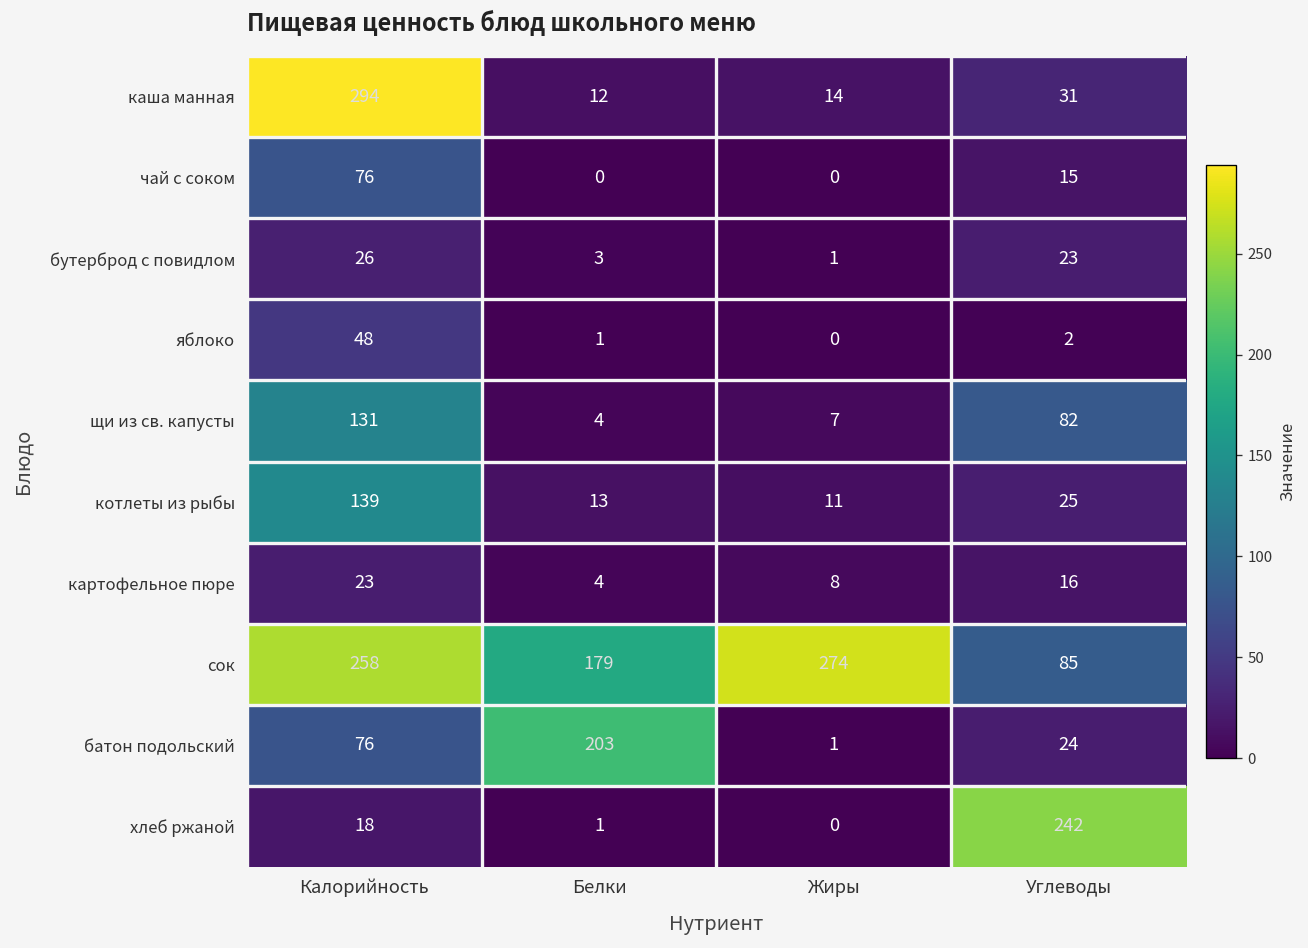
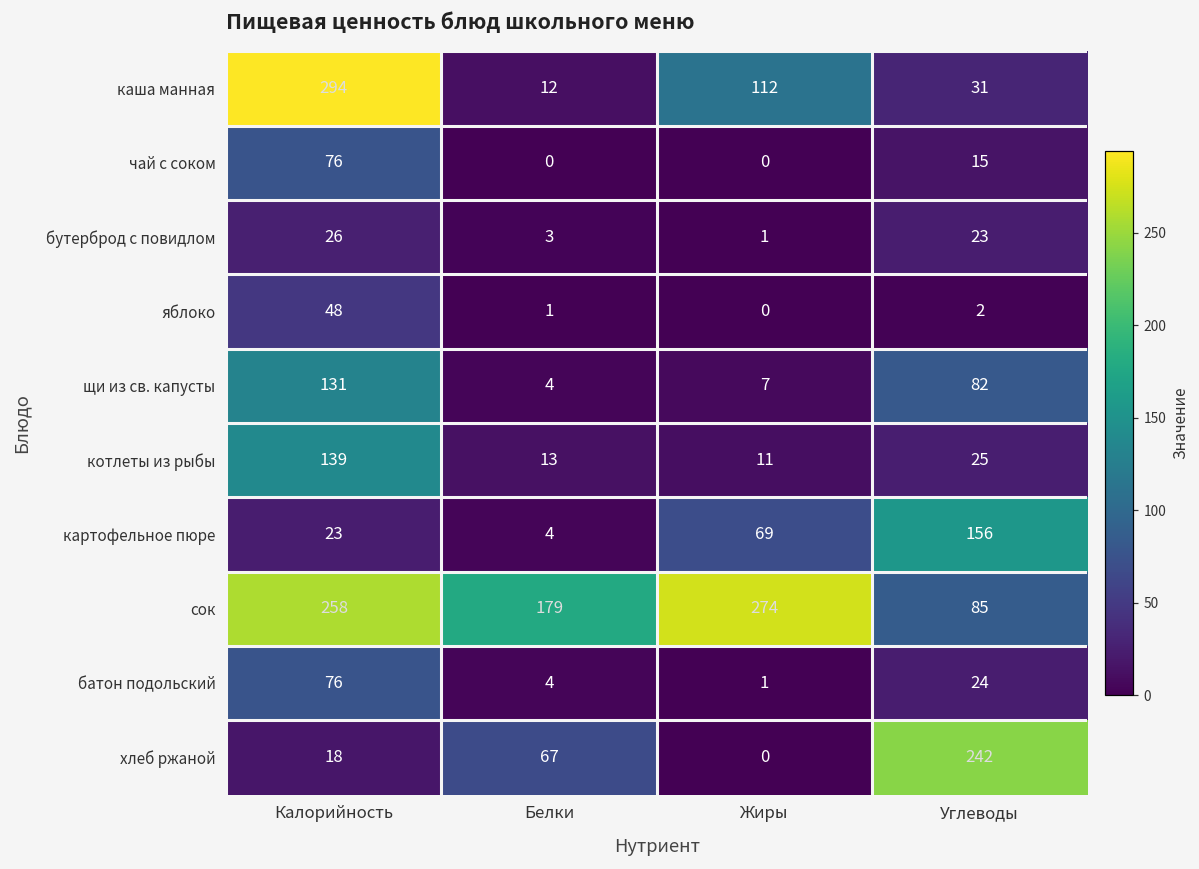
каша манная, Жиры: 14 -> 112
картофельное пюре, Жиры: 8 -> 69
картофельное пюре, Углеводы: 16 -> 156
батон подольский, Белки: 203 -> 4
хлеб ржаной, Белки: 1 -> 67
